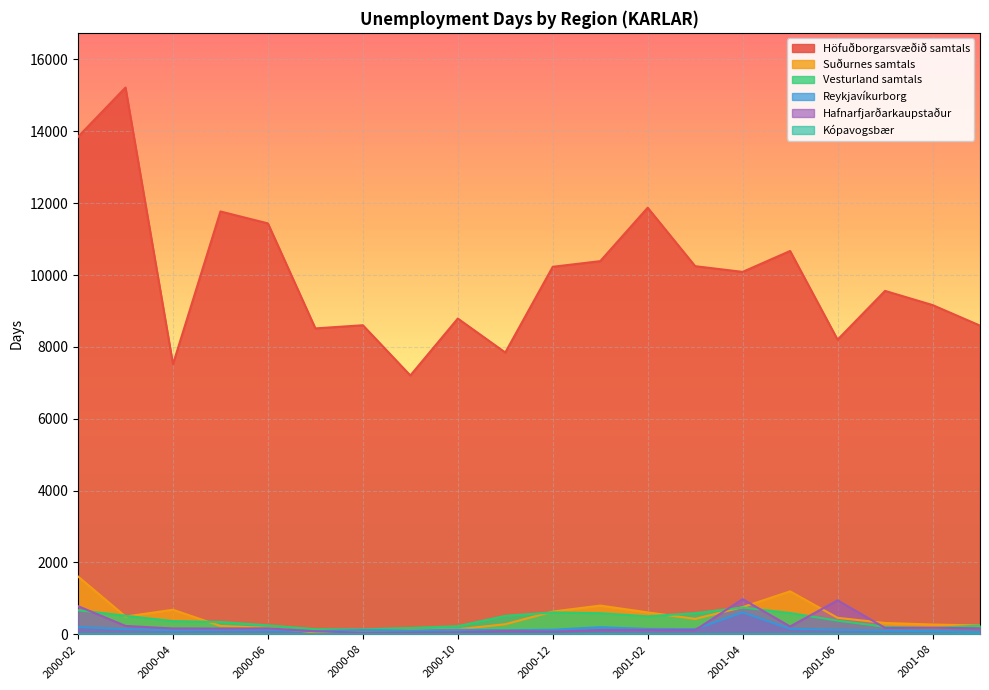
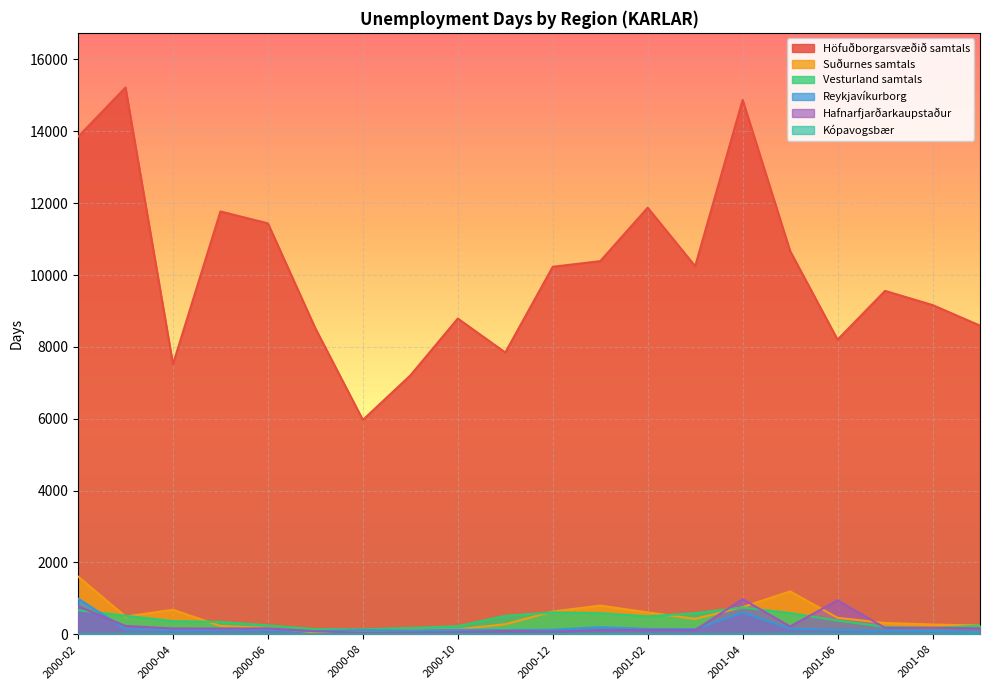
Reykjavíkurborg, 2000-02: 200 -> 1000
Höfuðborgarsvæðið samtals, 2000-08: 8600 -> 6000
Höfuðborgarsvæðið samtals, 2001-04: 10100 -> 14900
